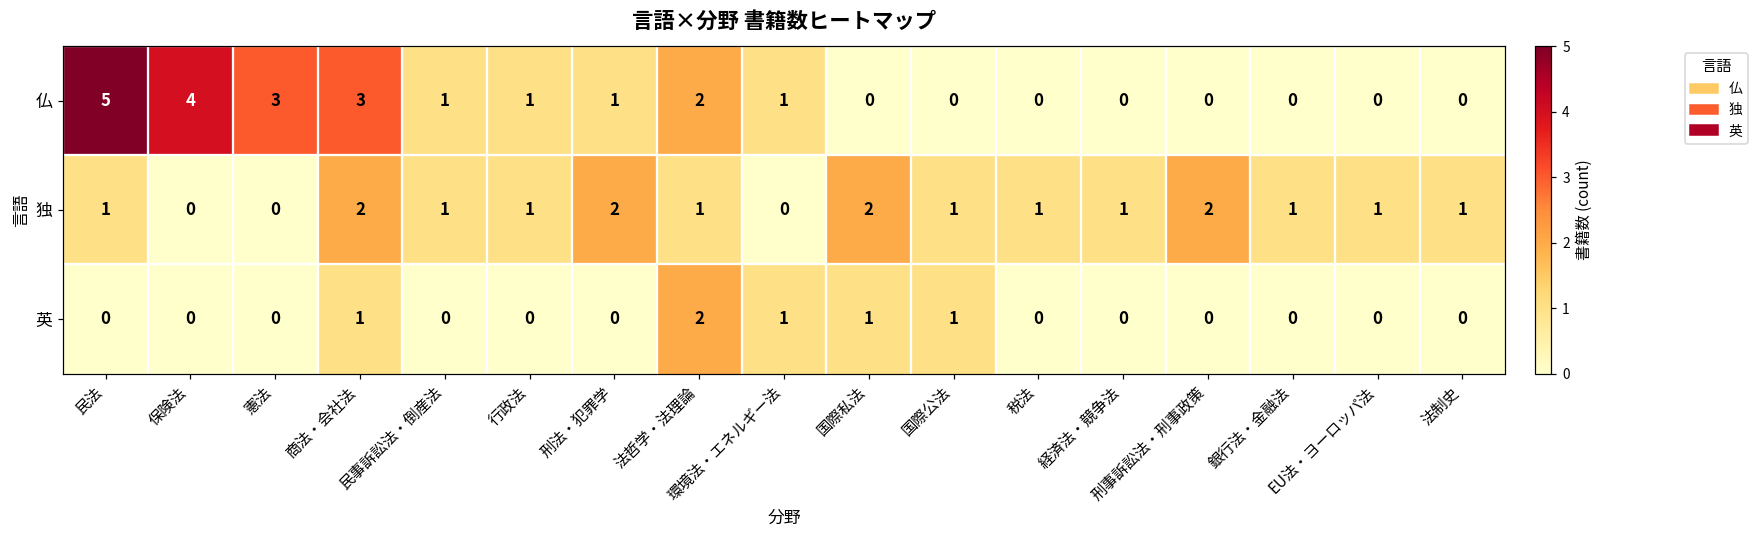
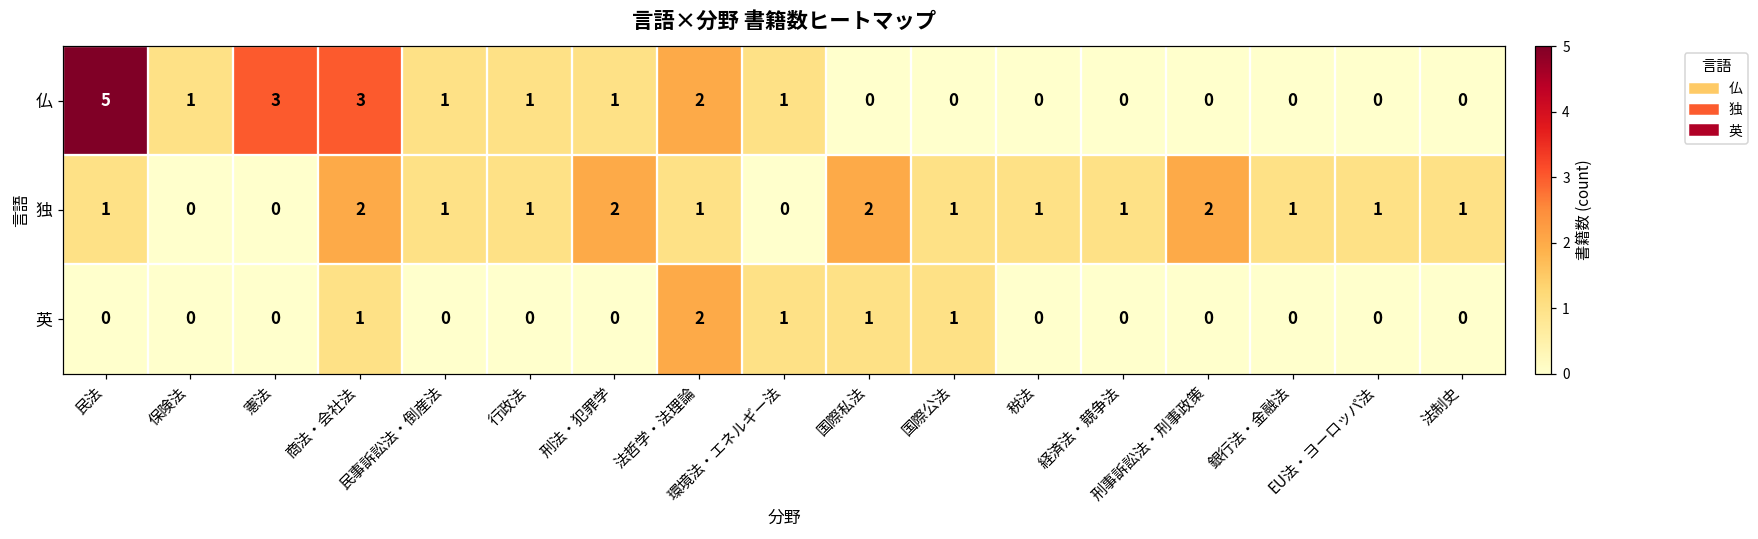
仏, 保険法: 4 -> 1
